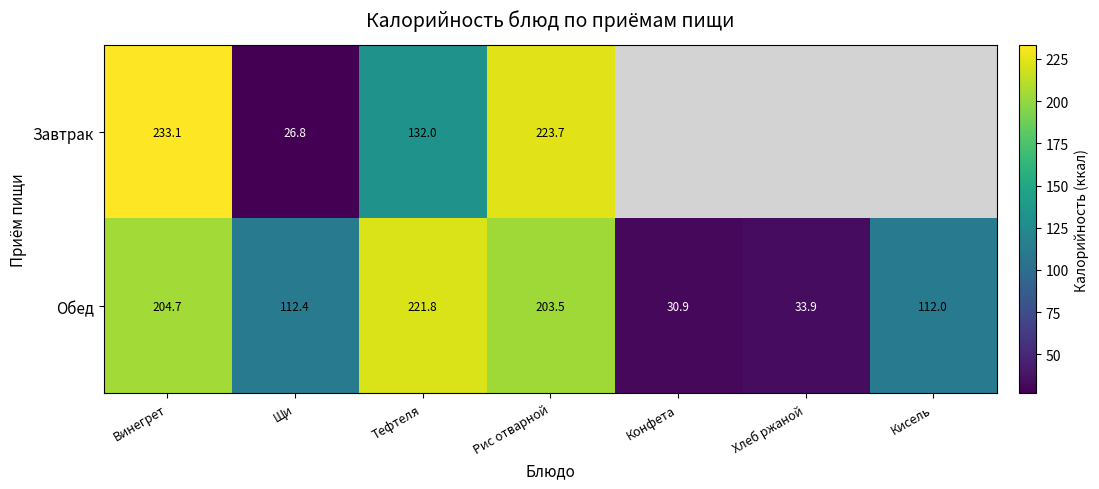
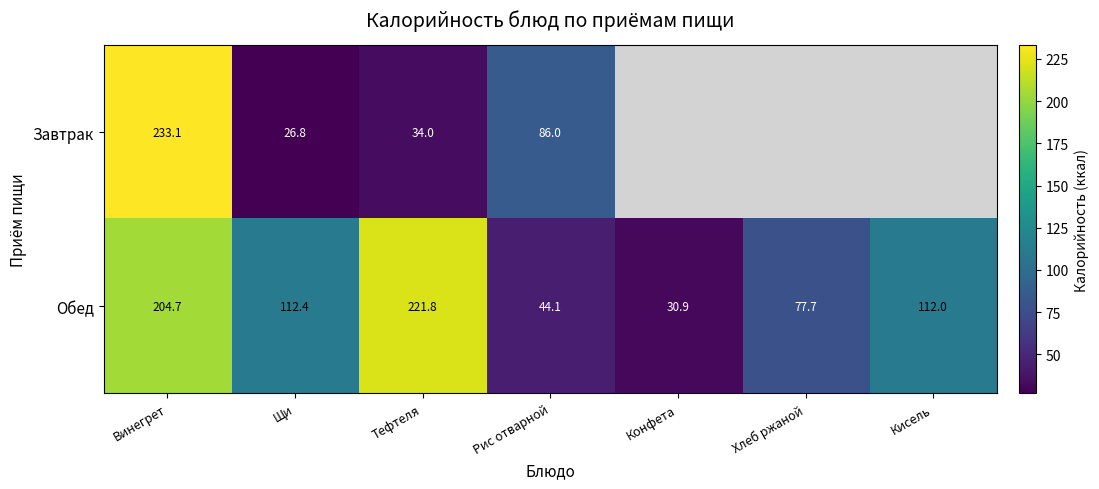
Завтрак, Тефтеля: 132.0 -> 34.0
Завтрак, Рис отварной: 223.7 -> 86.0
Обед, Рис отварной: 203.5 -> 44.1
Обед, Хлеб ржаной: 33.9 -> 77.7
